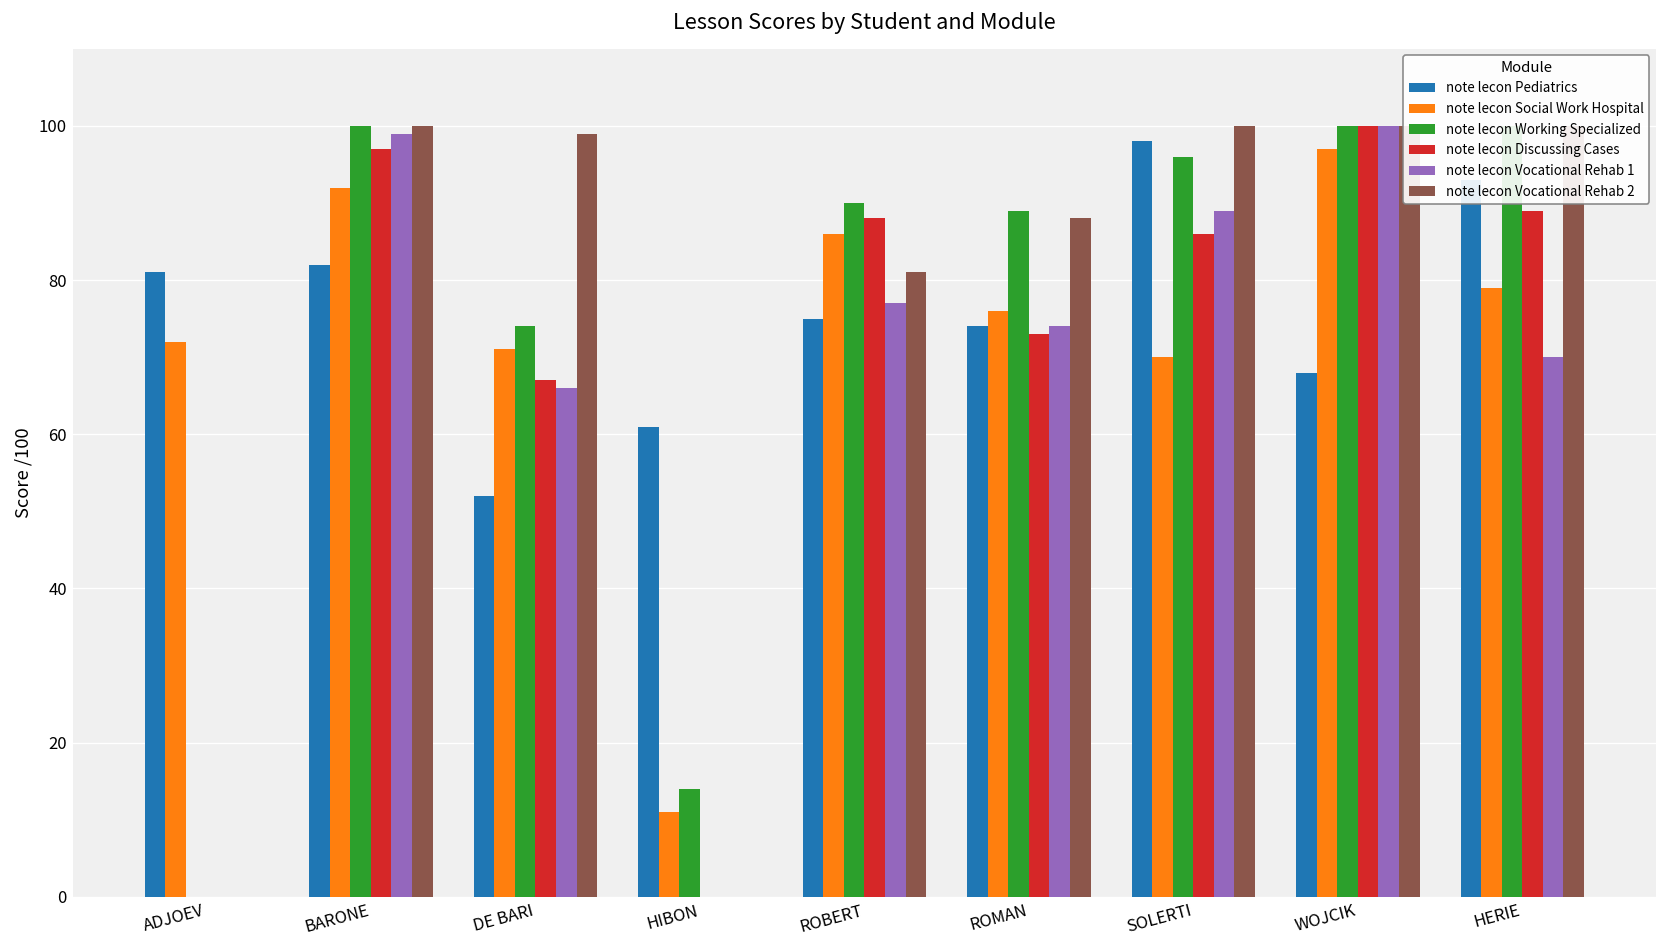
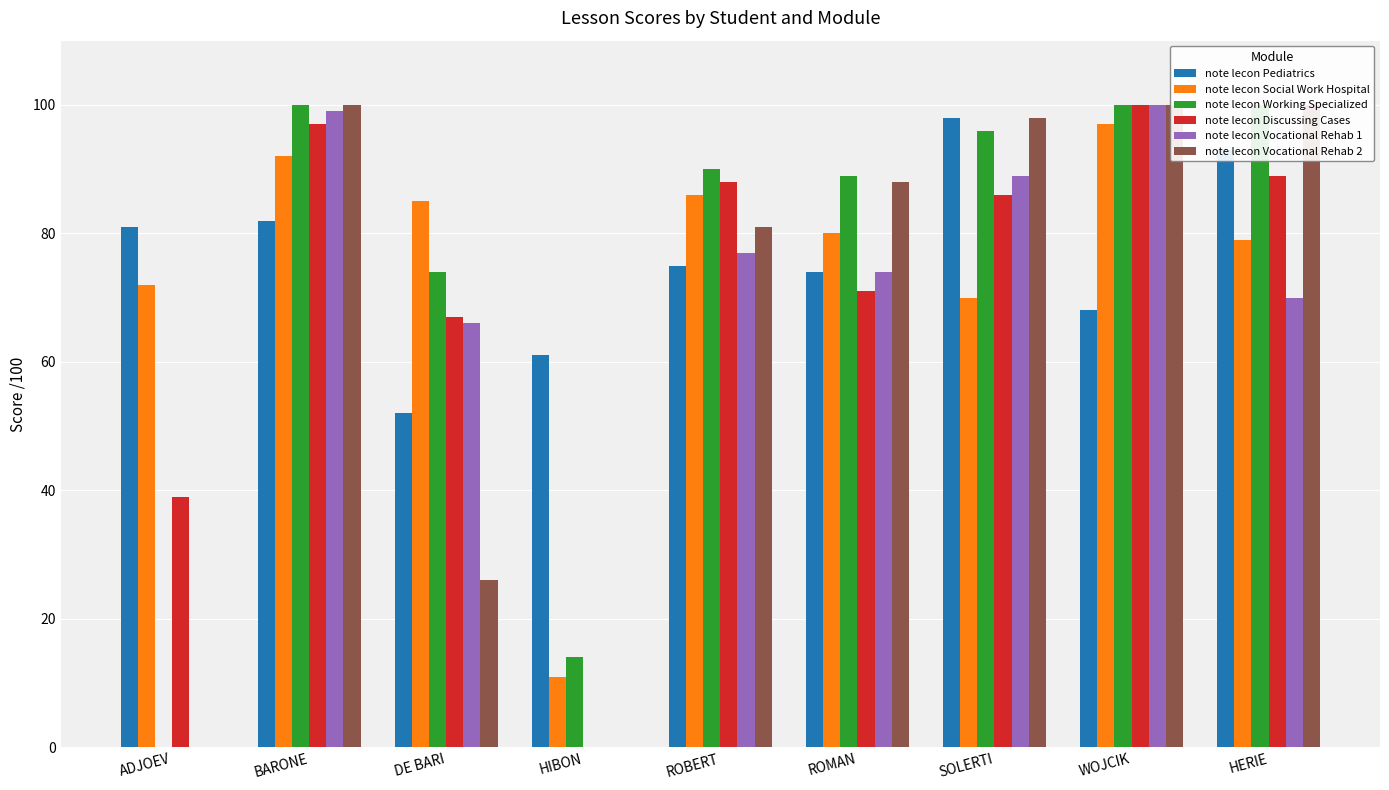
note lecon Discussing Cases, ADJOEV: 0 -> 39
note lecon Social Work Hospital, DE BARI: 71 -> 85
note lecon Vocational Rehab 2, DE BARI: 99 -> 26
note lecon Social Work Hospital, ROMAN: 76 -> 80
note lecon Discussing Cases, ROMAN: 73 -> 71
note lecon Vocational Rehab 2, SOLERTI: 100 -> 98
